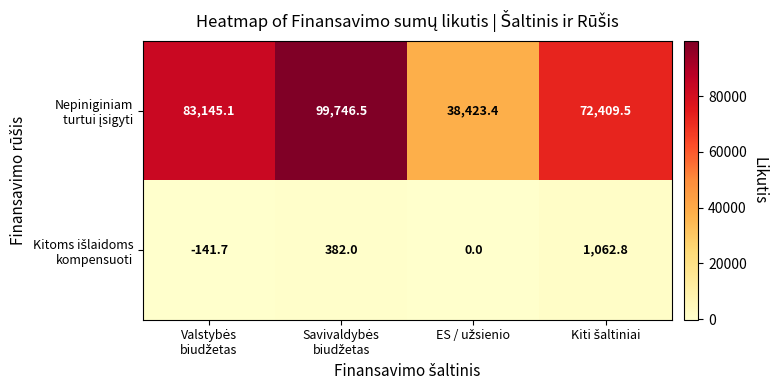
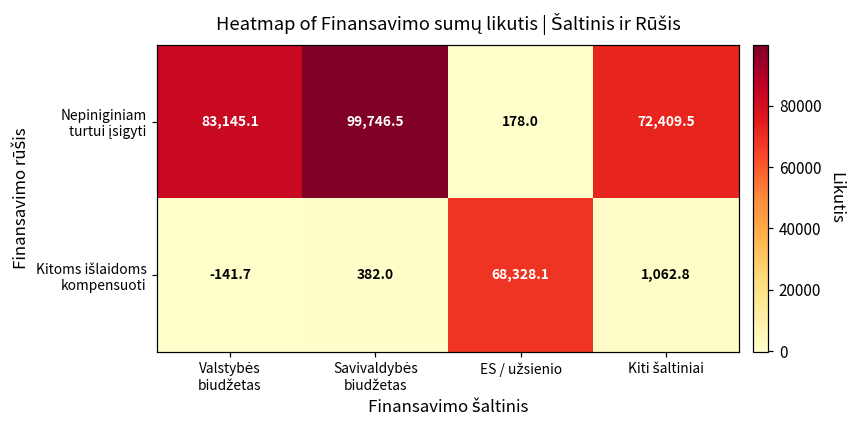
Nepiniginiam turtui įsigyti, ES / užsienio: 38,423.4 -> 178.0
Kitoms išlaidoms kompensuoti, ES / užsienio: 0.0 -> 68,328.1
